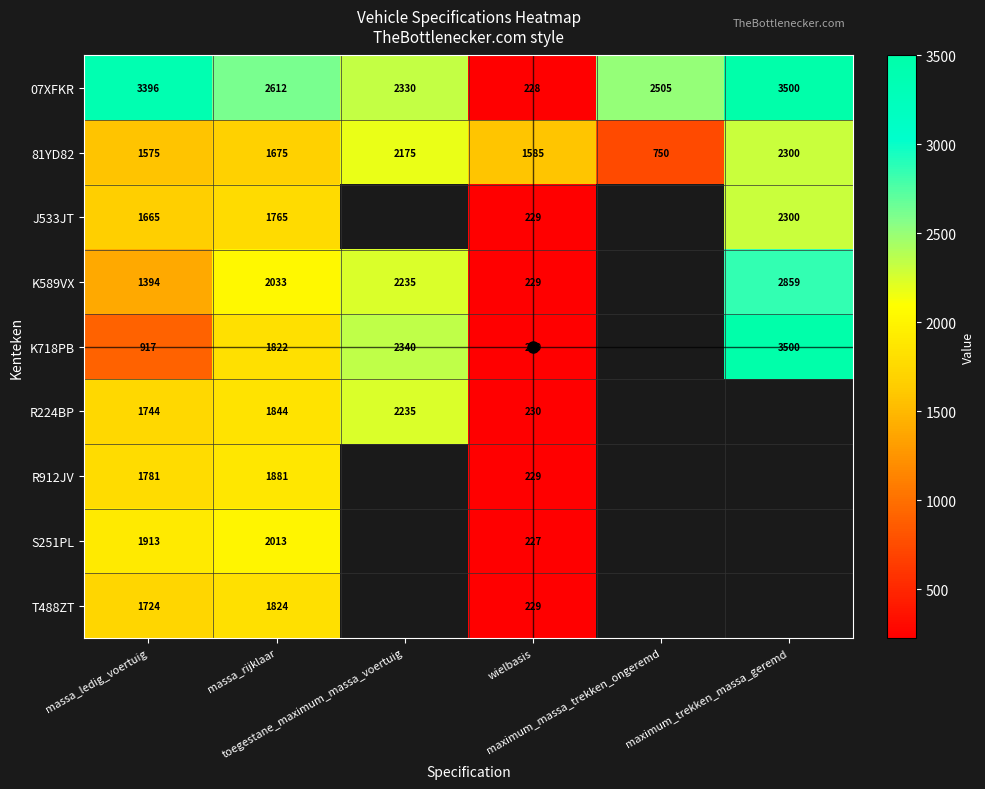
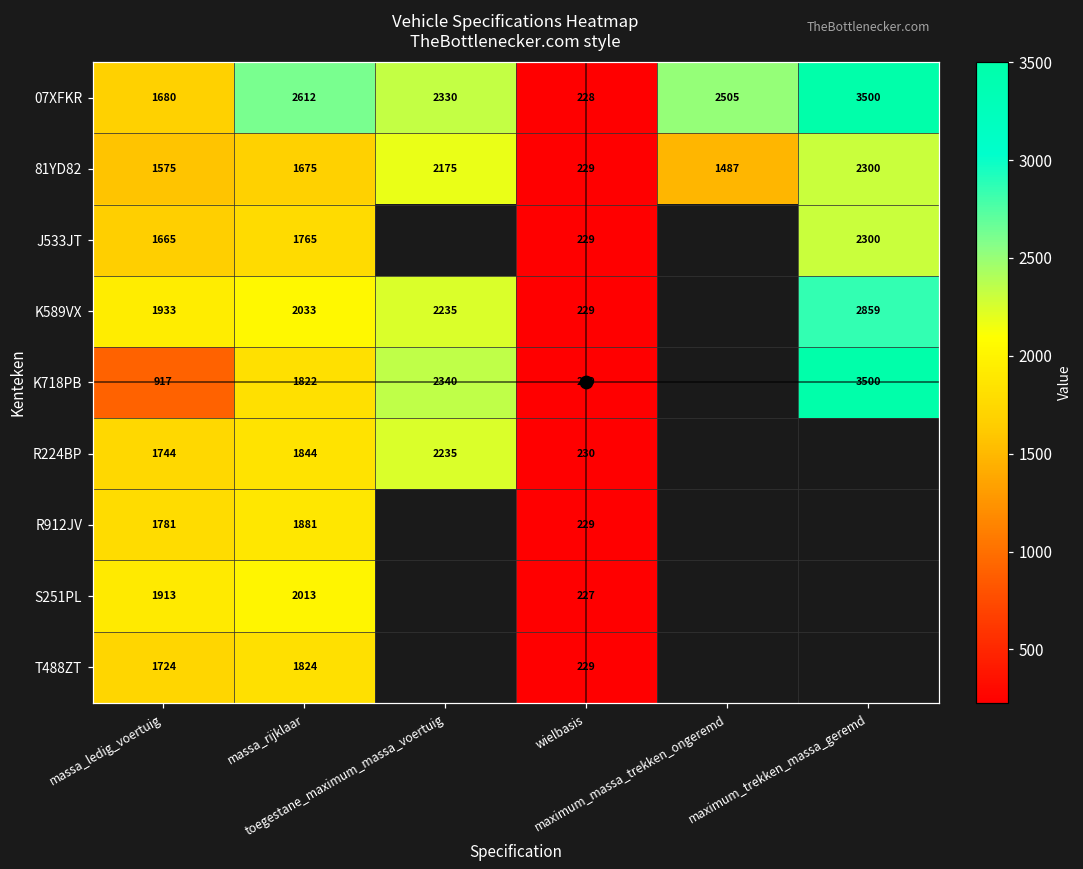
07XFKR, massa_ledig_voertuig: 3396 -> 1680
81YD82, wielbasis: 1585 -> 229
81YD82, maximum_massa_trekken_ongeremd: 750 -> 1487
K589VX, massa_ledig_voertuig: 1394 -> 1933
